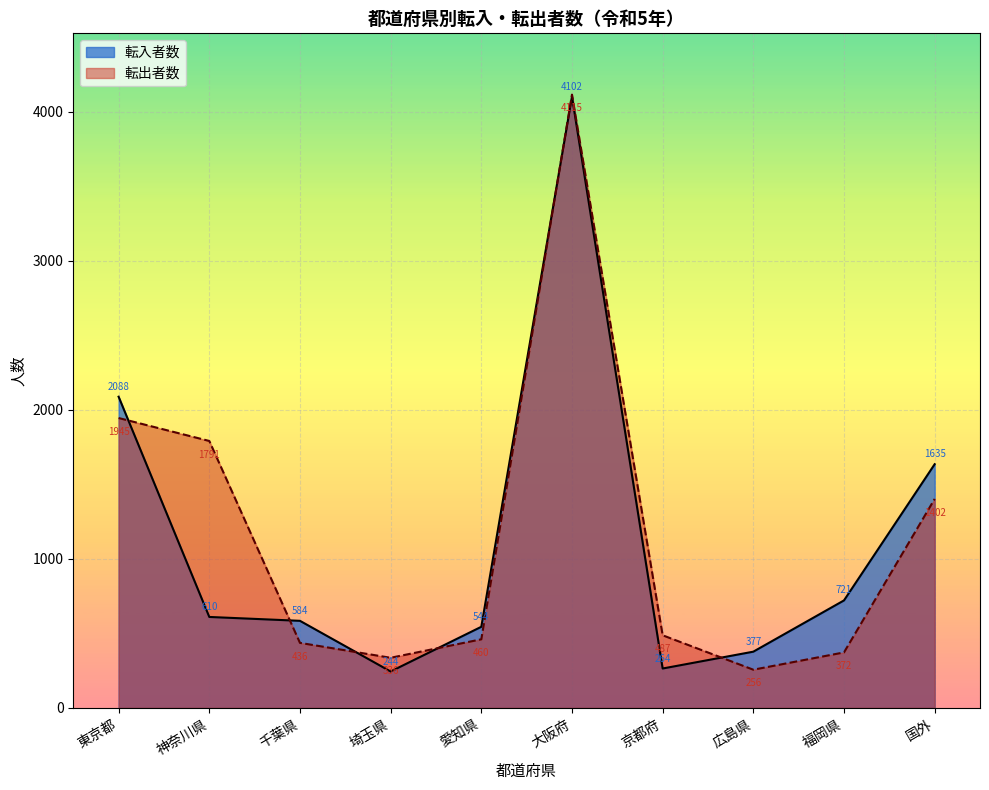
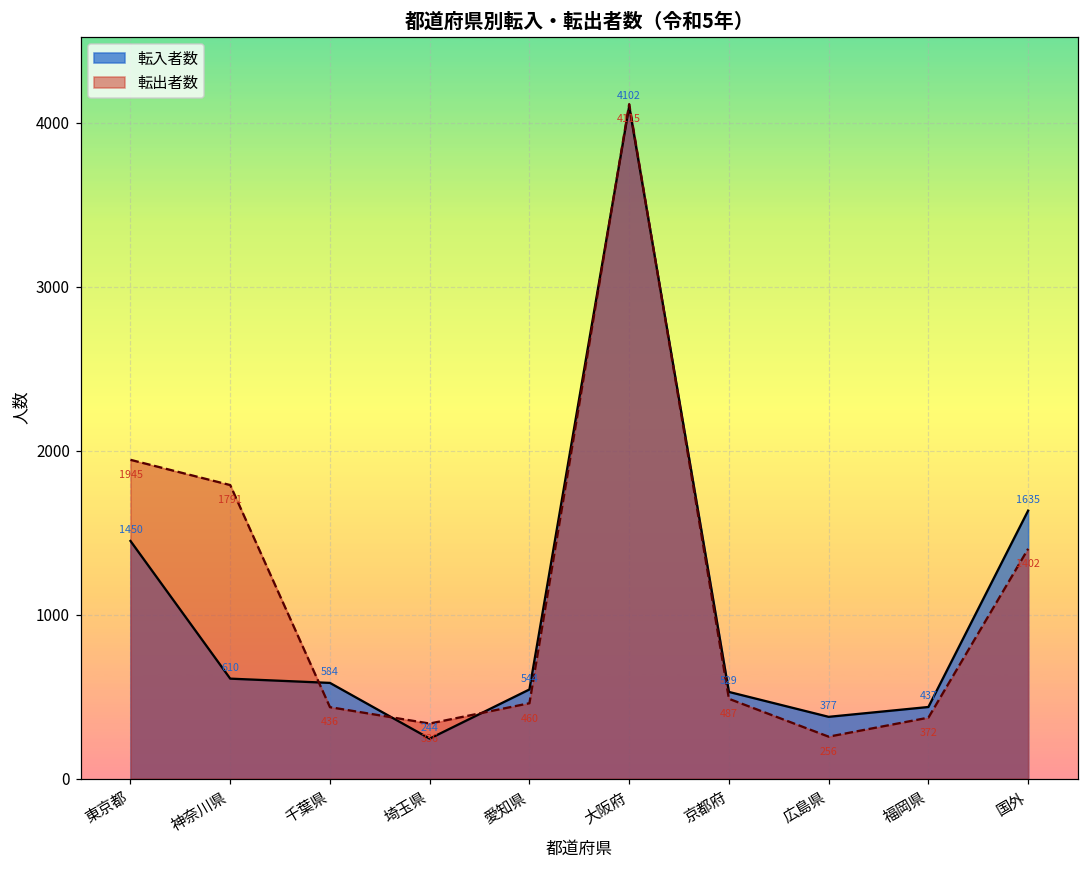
転入者数, 東京都: 2088 -> 1450
転入者数, 京都府: 264 -> 529
転入者数, 福岡県: 721 -> 437
